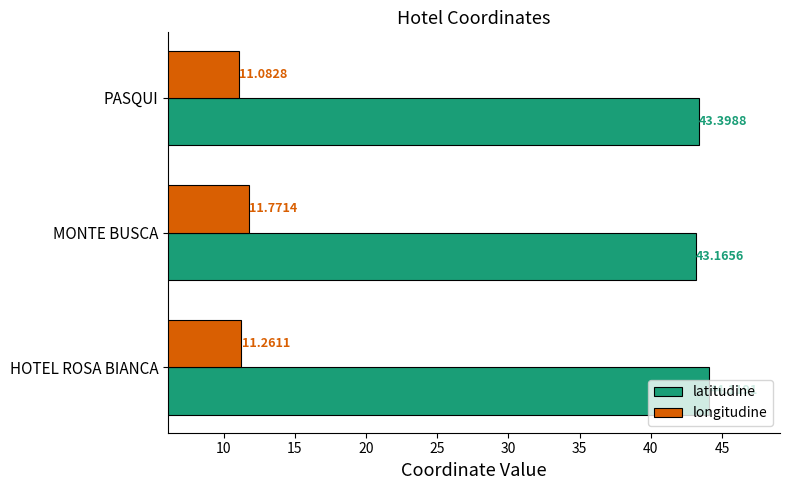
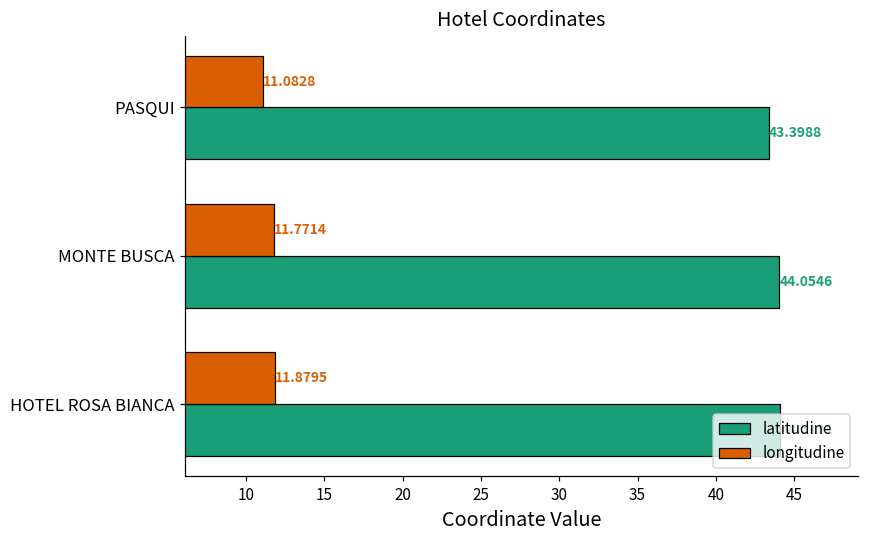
latitudine, MONTE BUSCA: 43.1656 -> 44.0546
longitudine, HOTEL ROSA BIANCA: 11.2611 -> 11.8795
